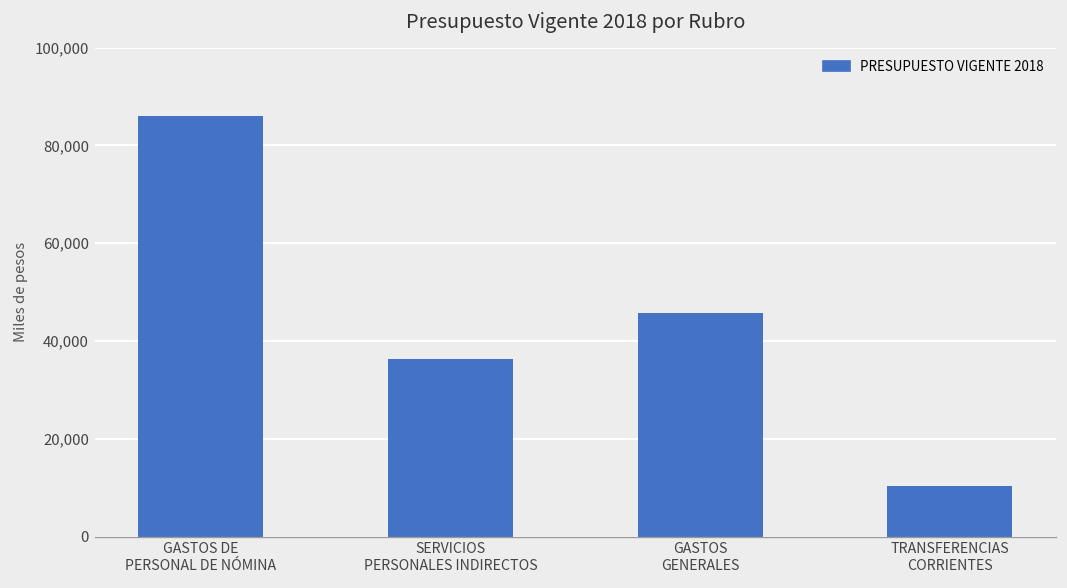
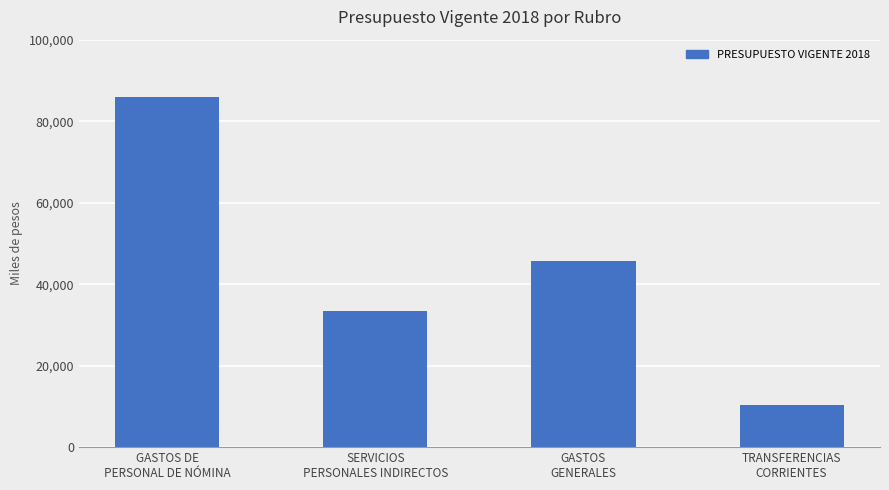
SERVICIOS PERSONALES INDIRECTOS: 36,000 -> 33,000
